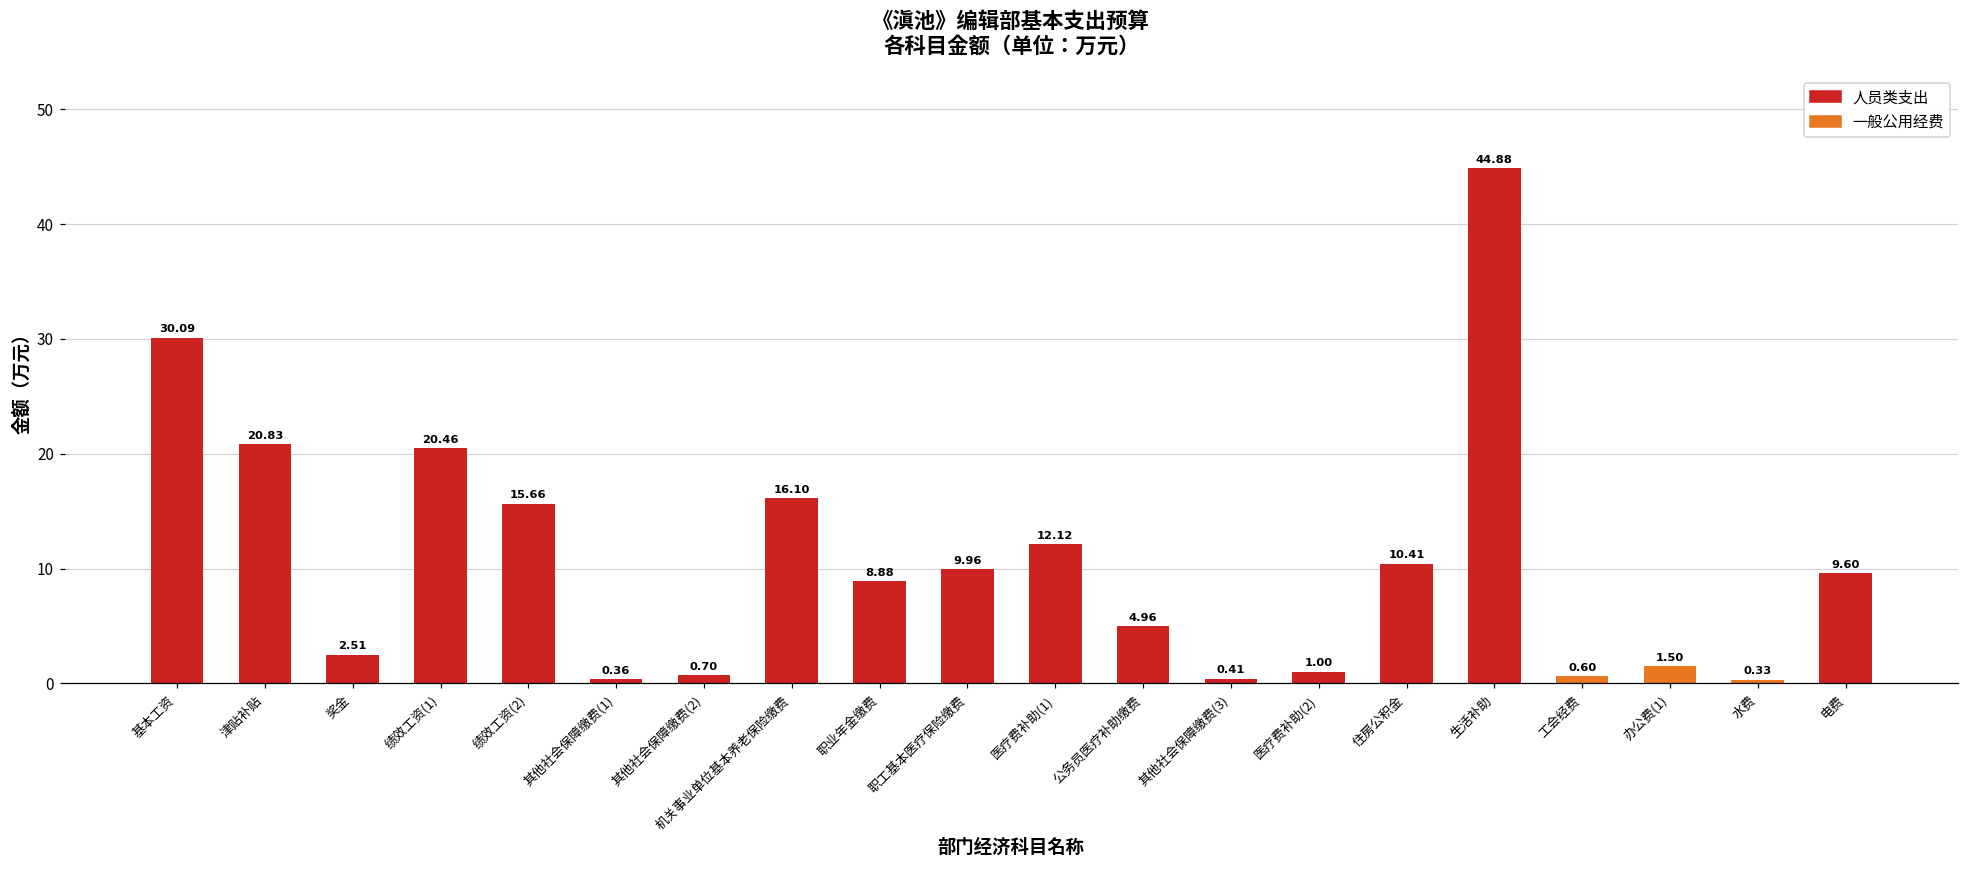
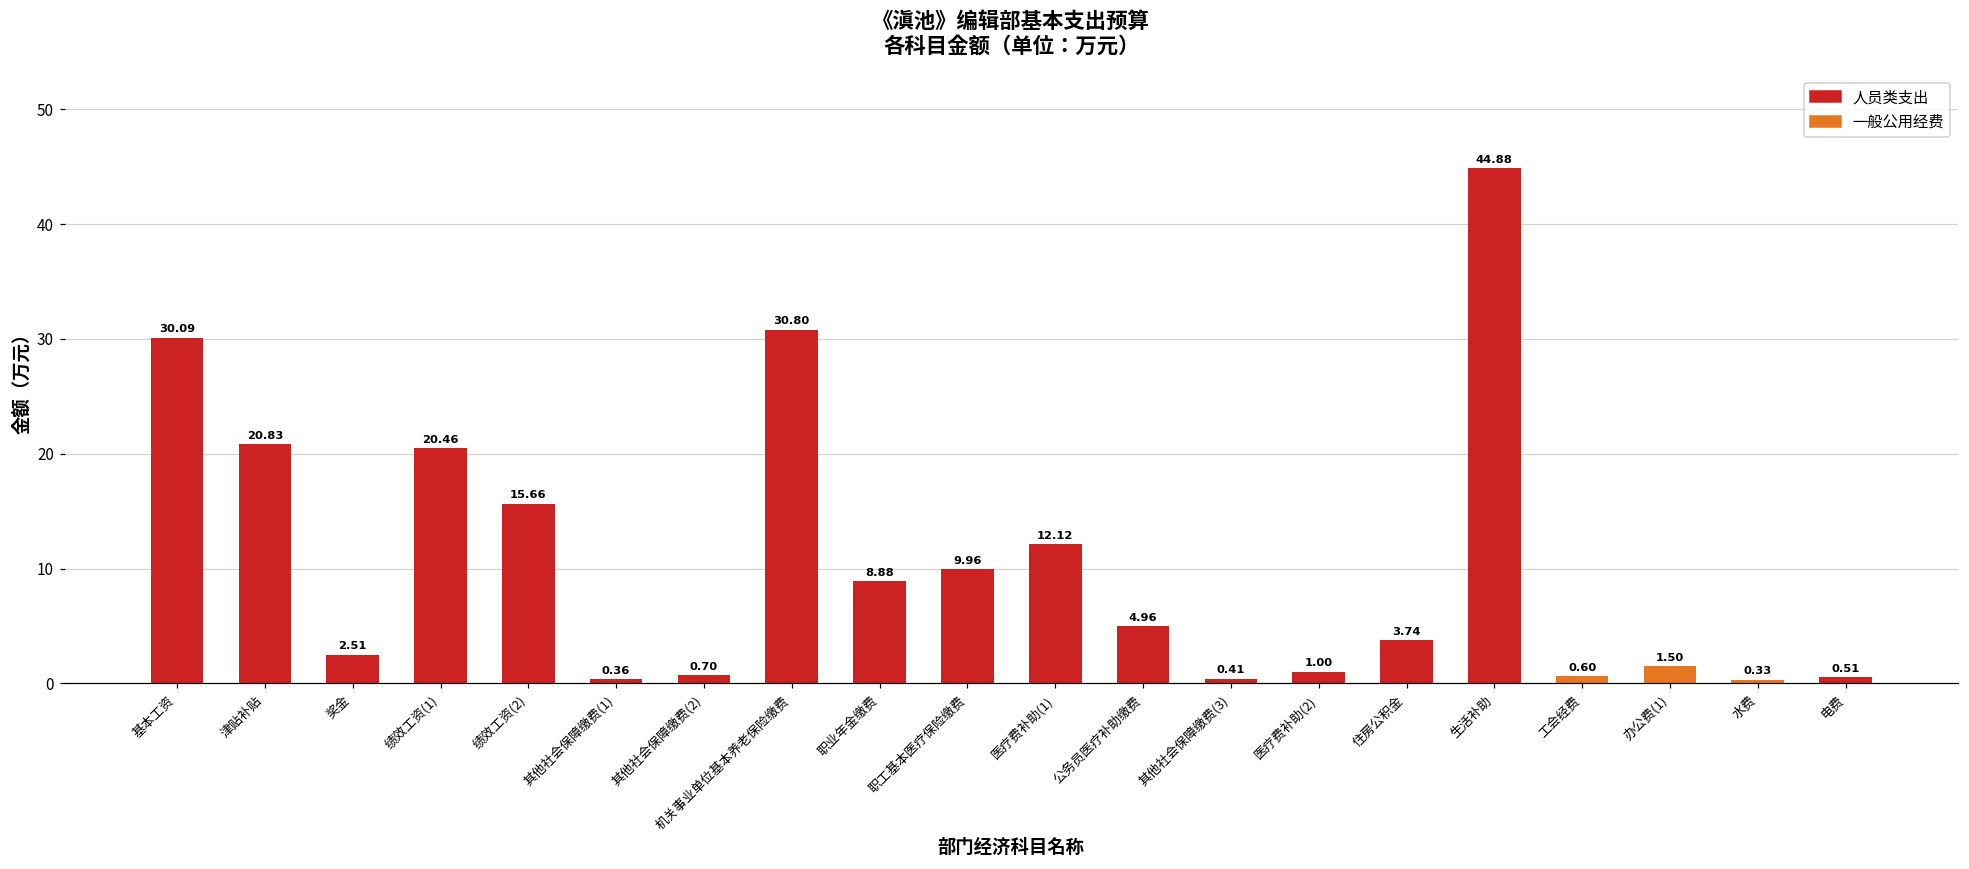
机关事业单位基本养老保险缴费: 16.10 -> 30.80
住房公积金: 10.41 -> 3.74
电费: 9.60 -> 0.51
